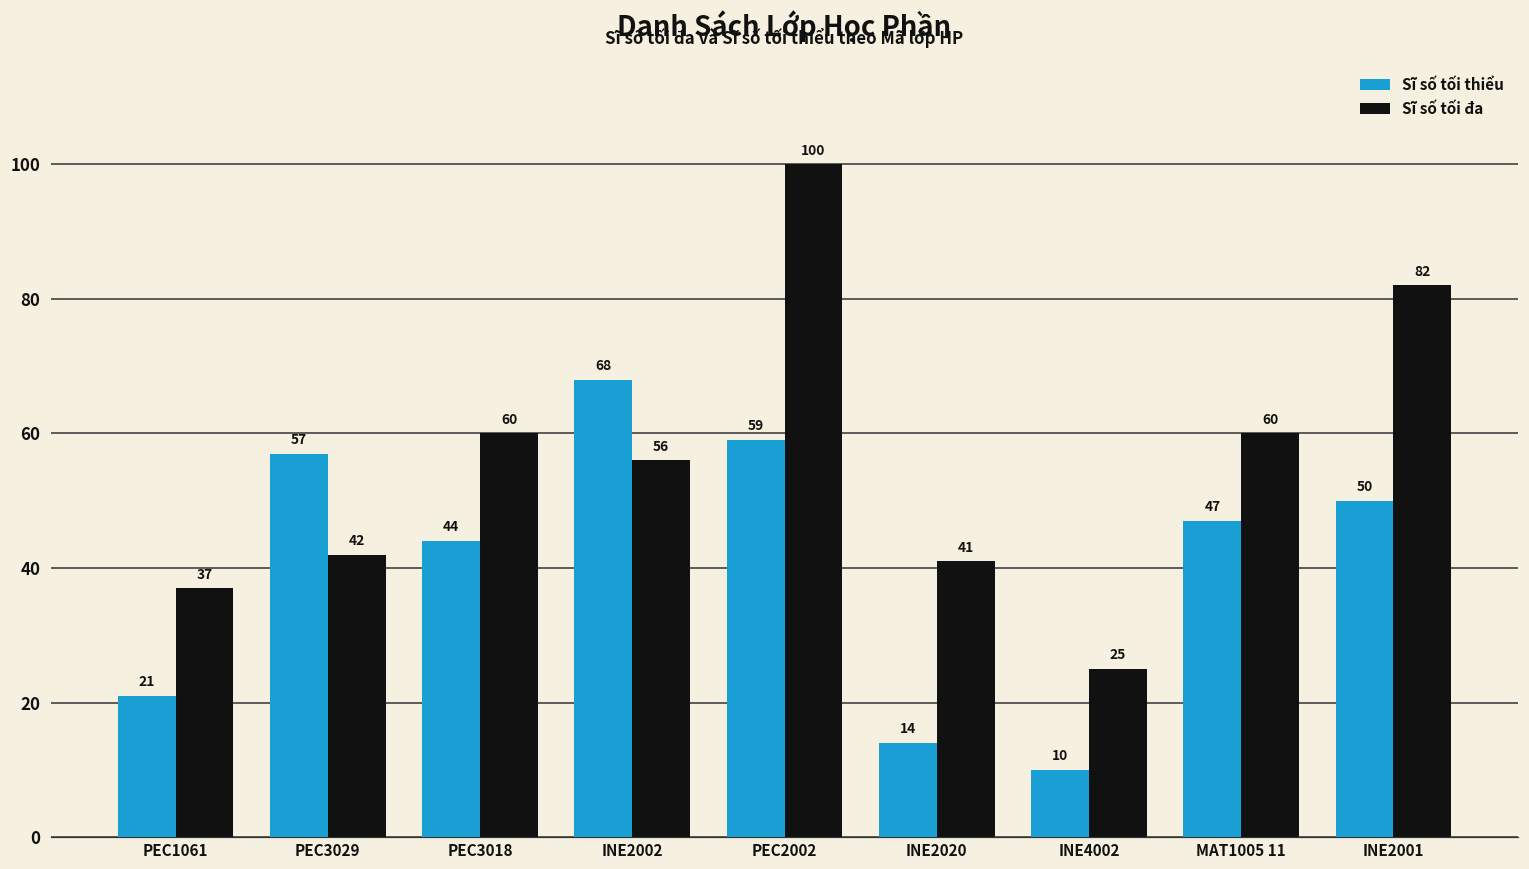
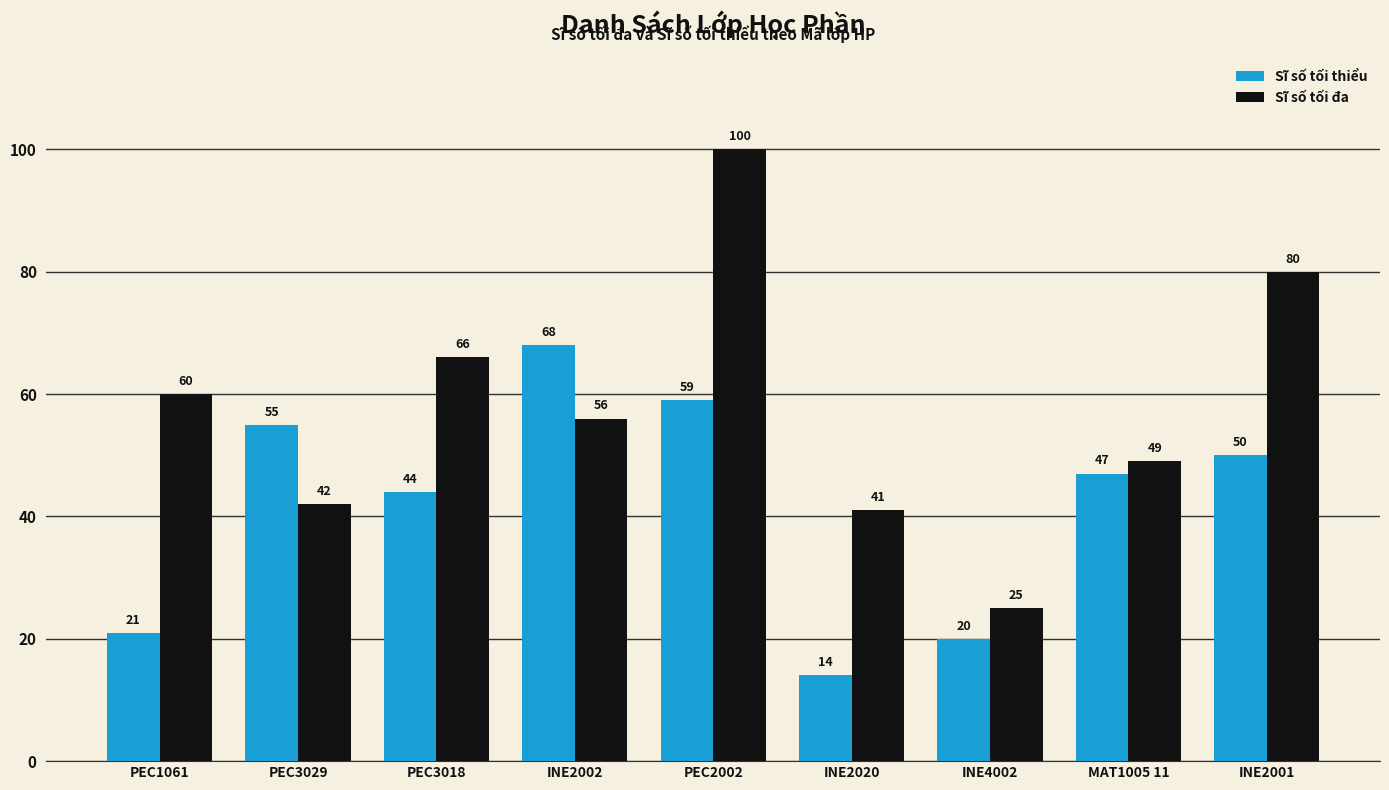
Sĩ số tối đa, PEC1061: 37 -> 60
Sĩ số tối thiểu, PEC3029: 57 -> 55
Sĩ số tối đa, PEC3018: 60 -> 66
Sĩ số tối thiểu, INE4002: 10 -> 20
Sĩ số tối đa, MAT1005 11: 60 -> 49
Sĩ số tối đa, INE2001: 82 -> 80
